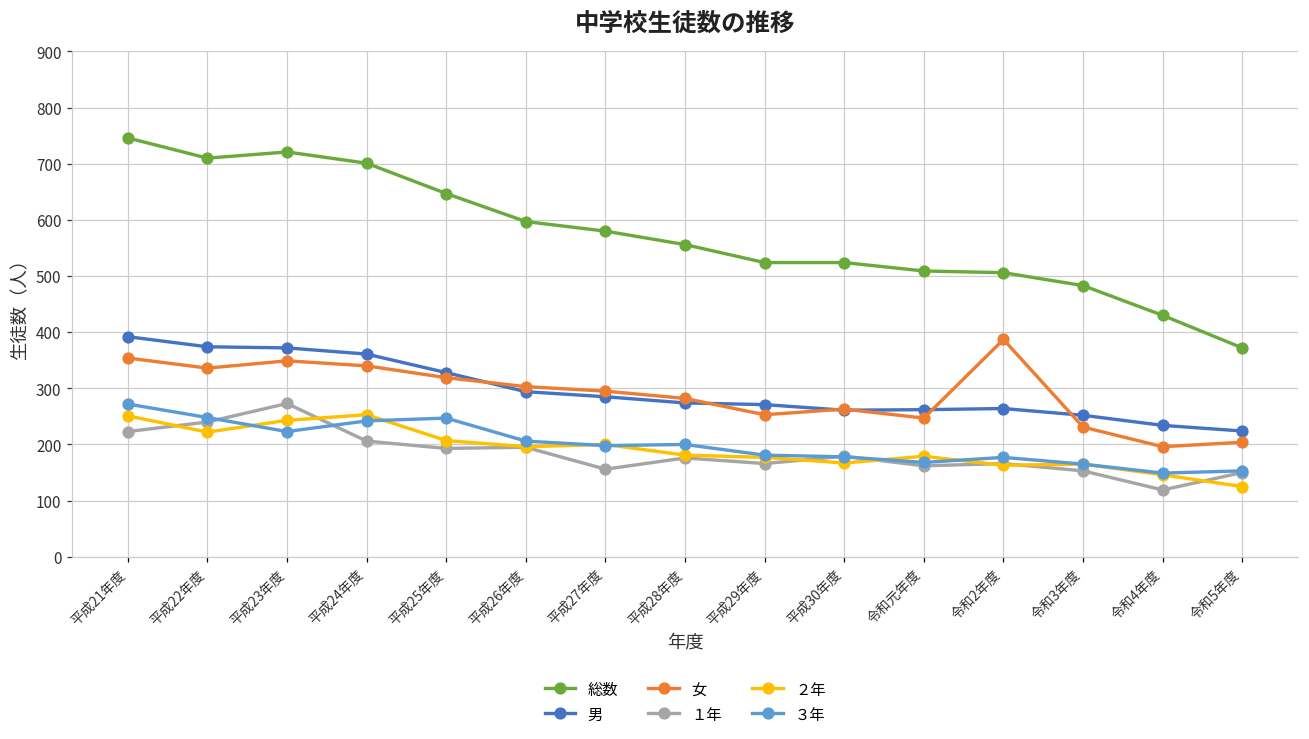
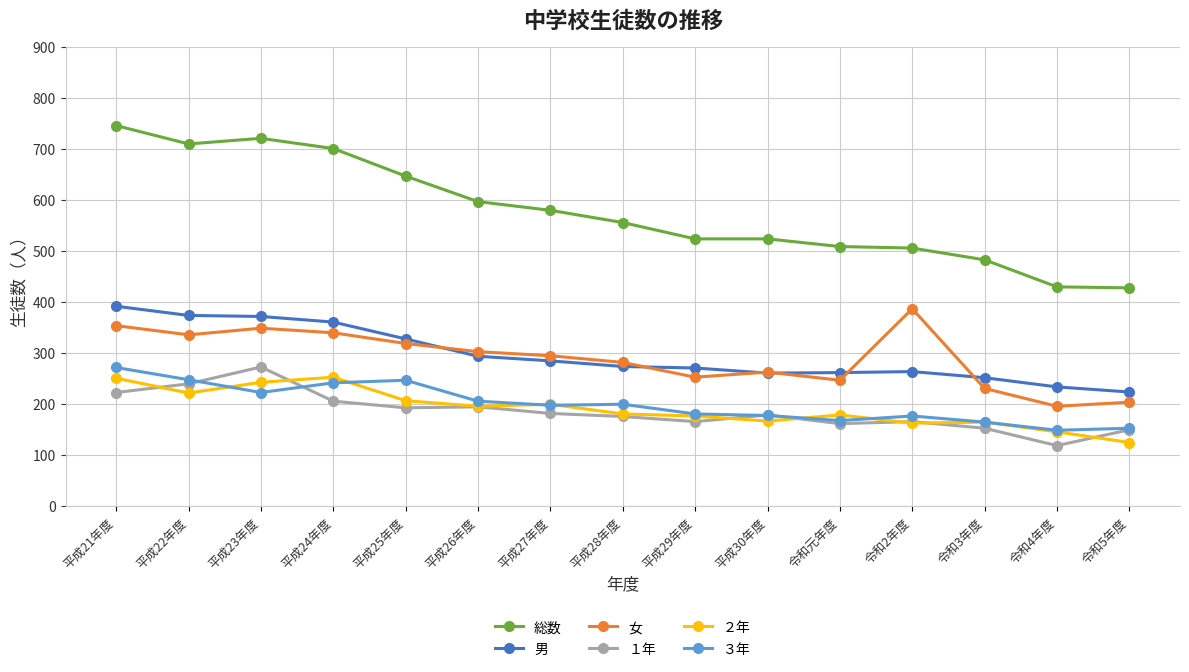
１年, 平成27年度: 160 -> 180
総数, 令和5年度: 370 -> 430
